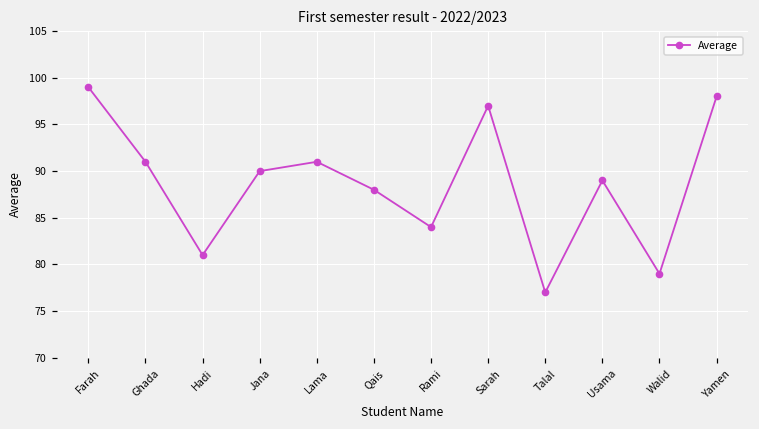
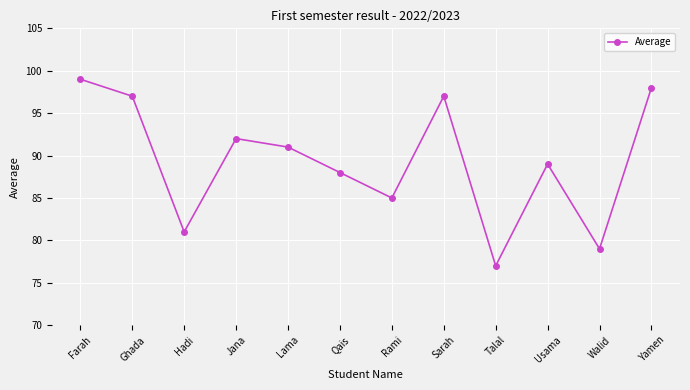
Ghada: 91 -> 97
Jana: 90 -> 92
Rami: 84 -> 85
